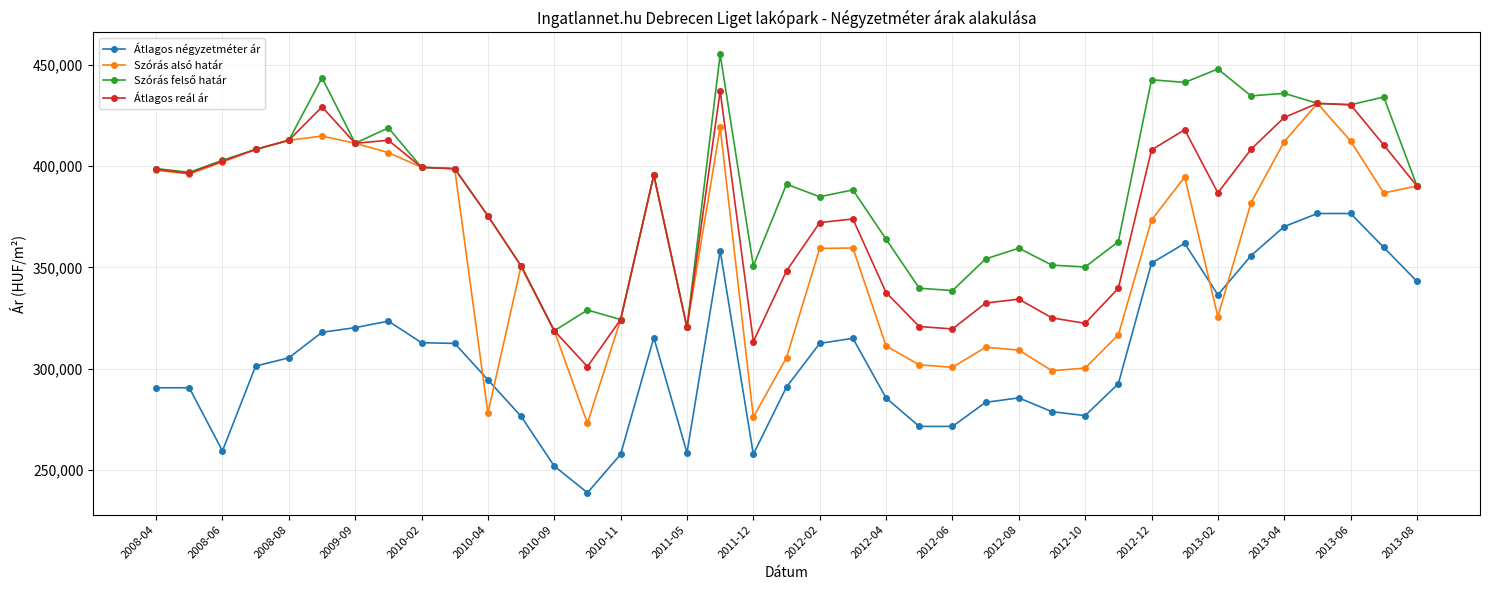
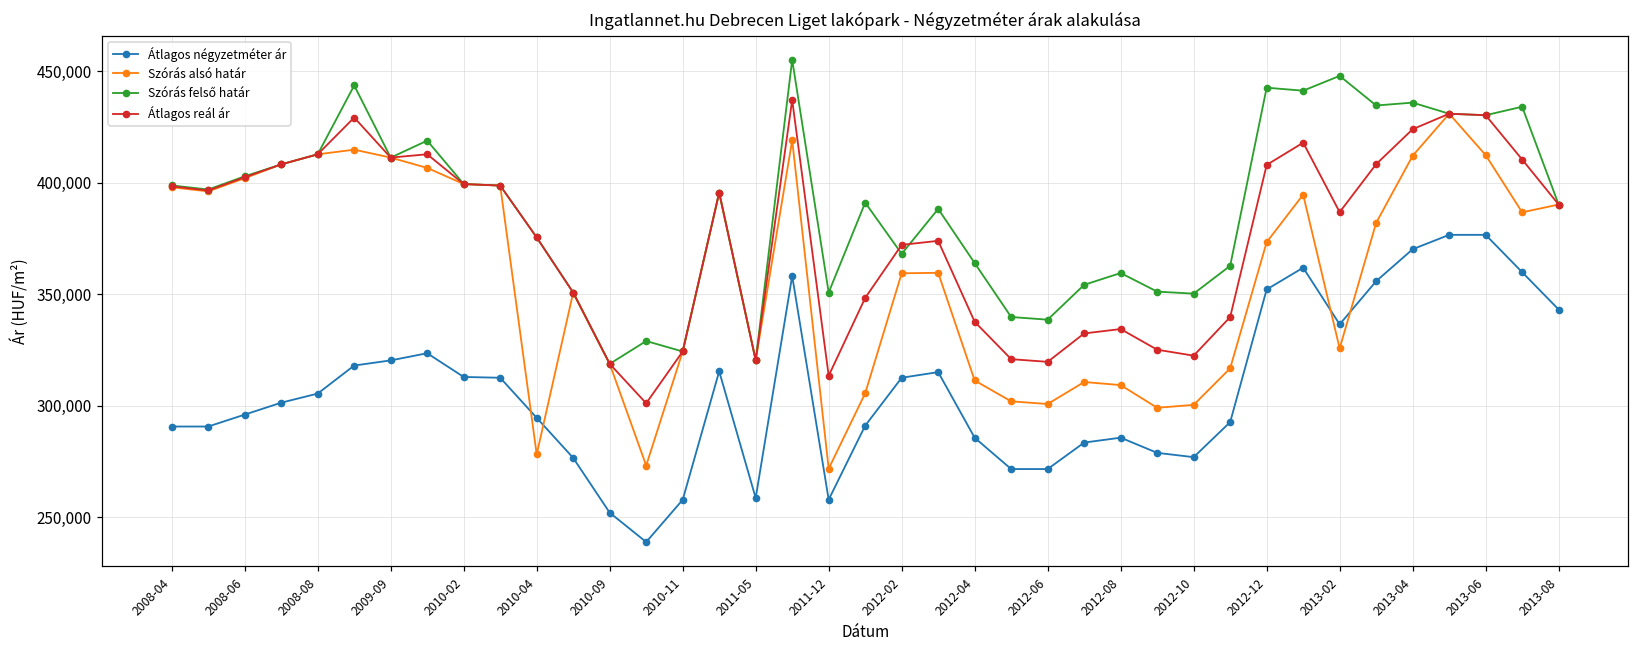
Átlagos négyzetméter ár, 2008-06: 259,000 -> 296,000
Szórás alsó határ, 2011-12: 276,000 -> 272,000
Szórás felső határ, 2012-02: 385,000 -> 368,000
